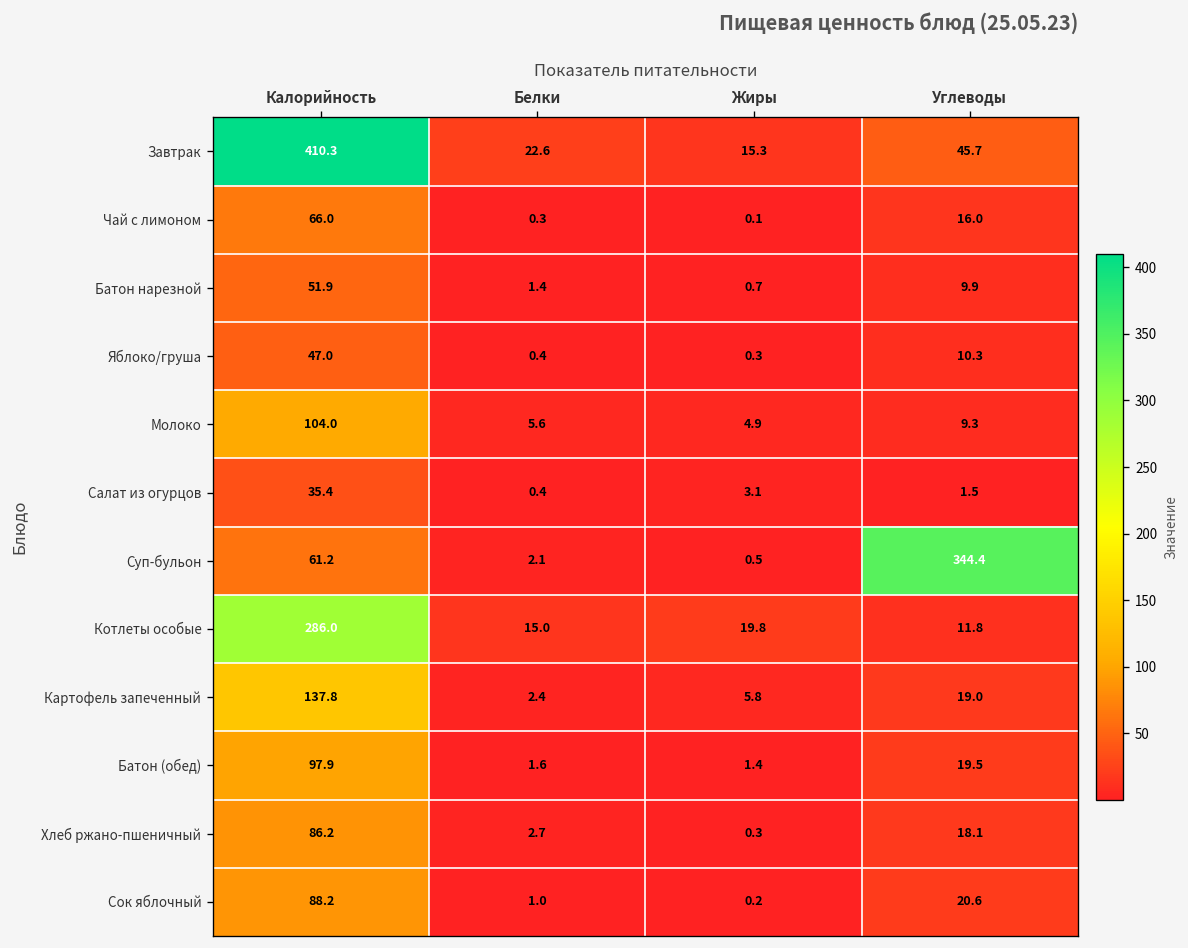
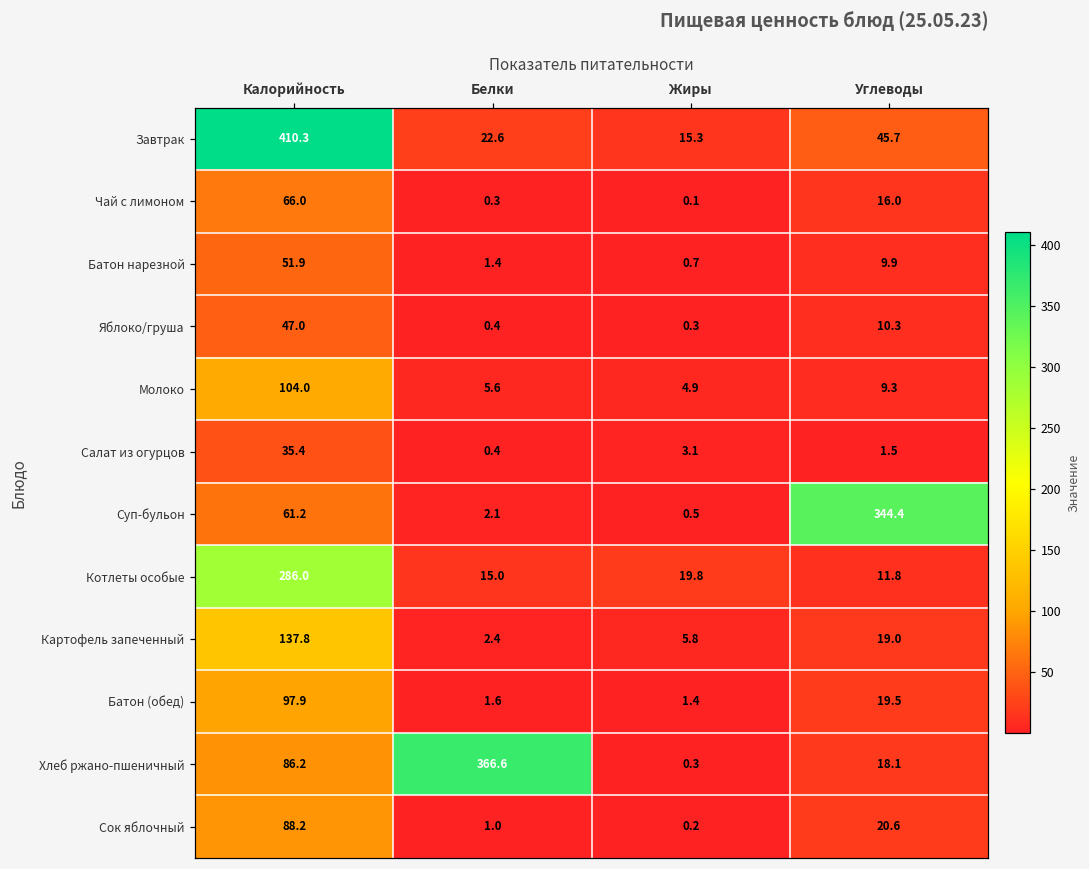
Хлеб ржано-пшеничный, Белки: 2.7 -> 366.6
